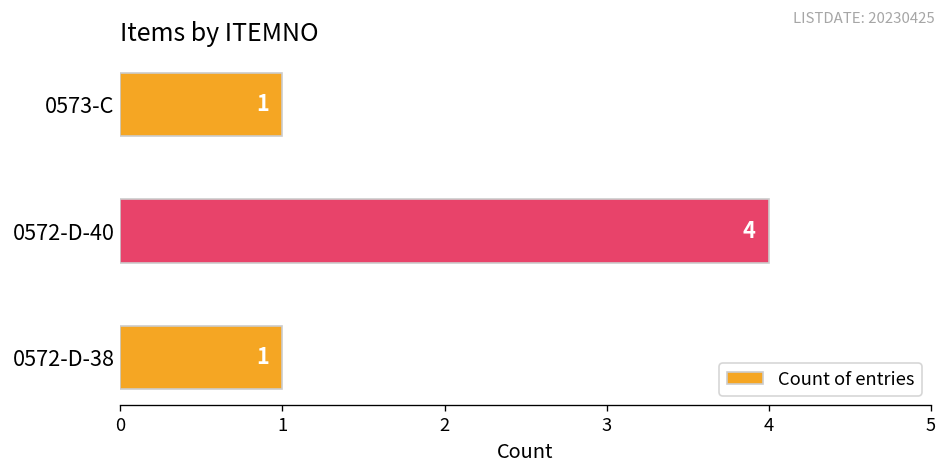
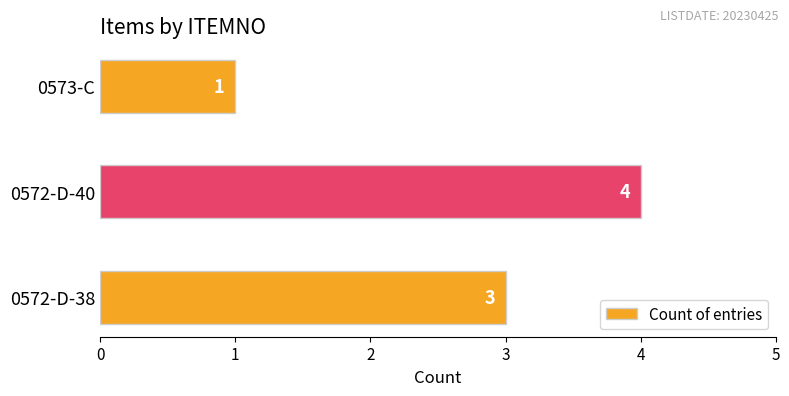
0572-D-38: 1 -> 3
